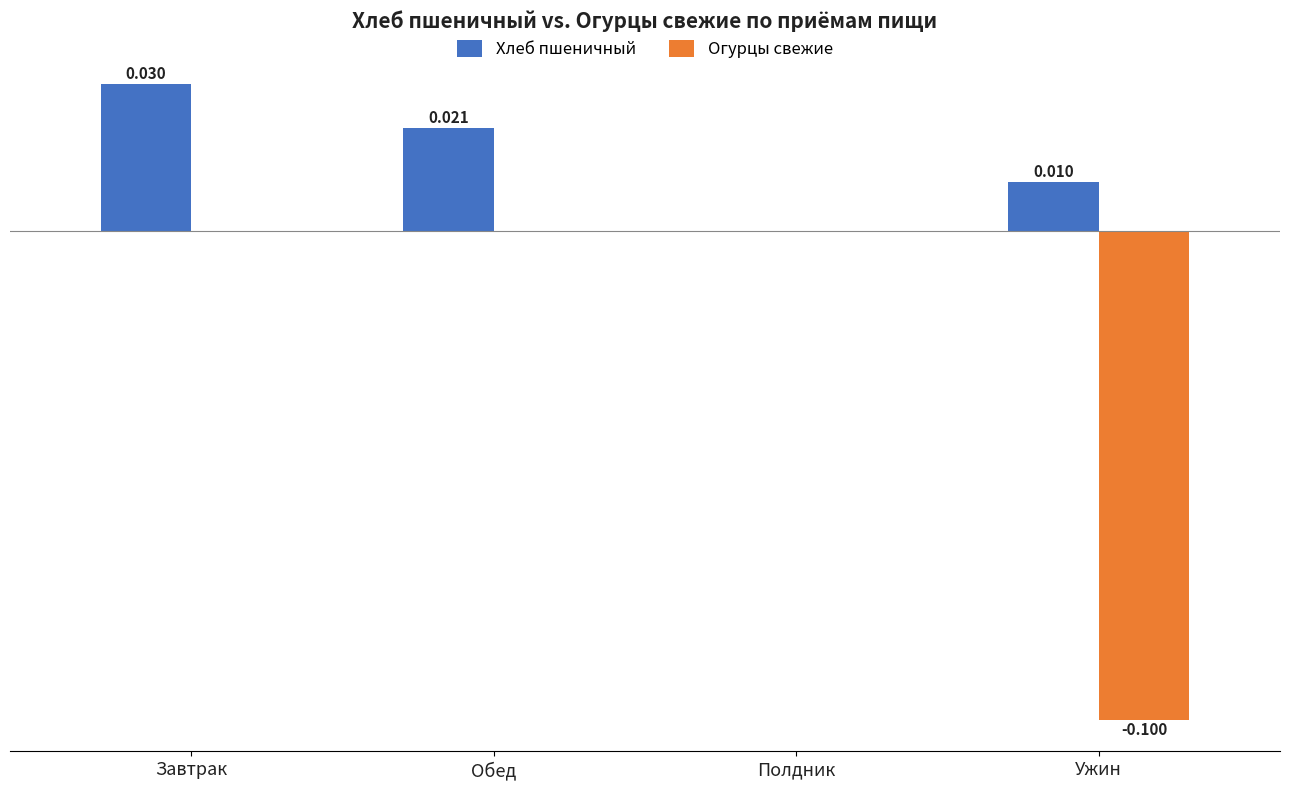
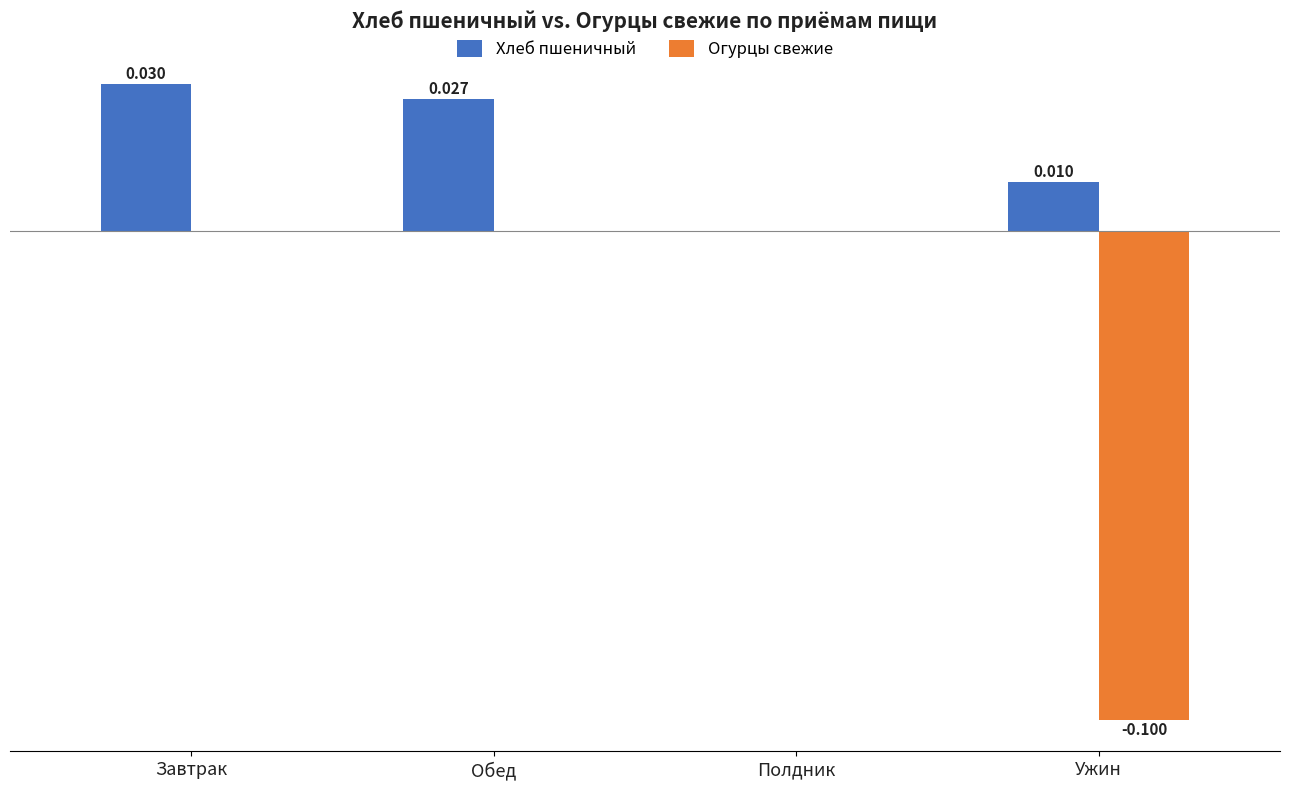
Хлеб пшеничный, Обед: 0.021 -> 0.027
